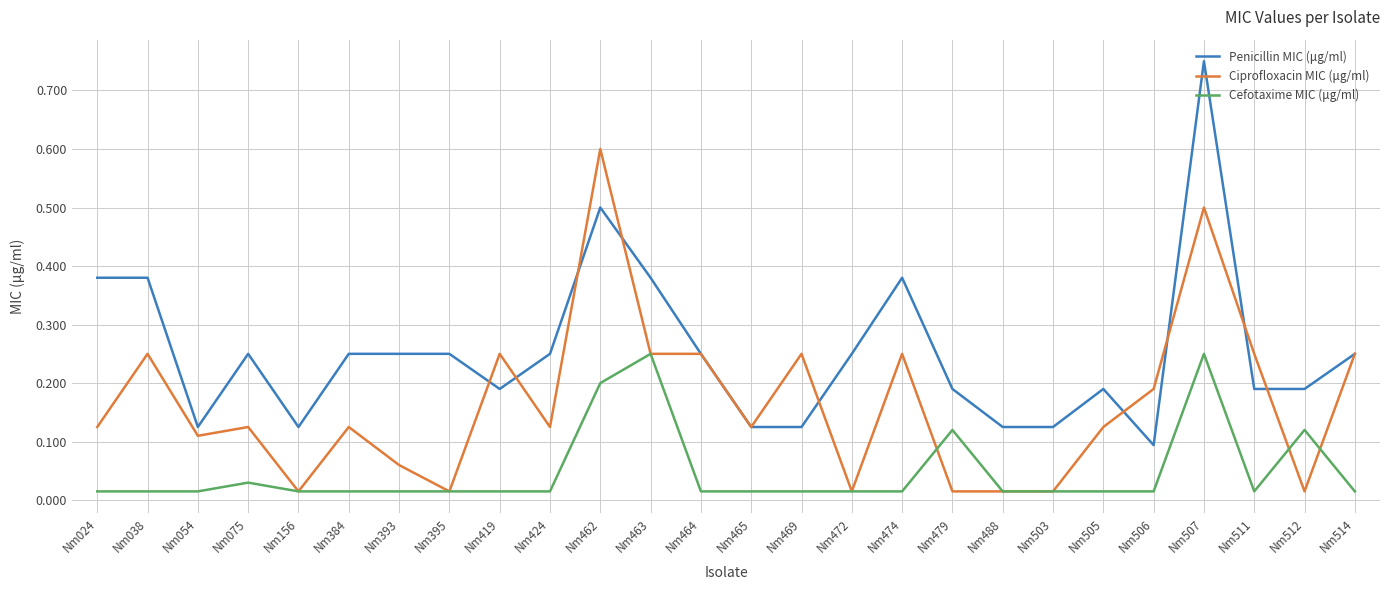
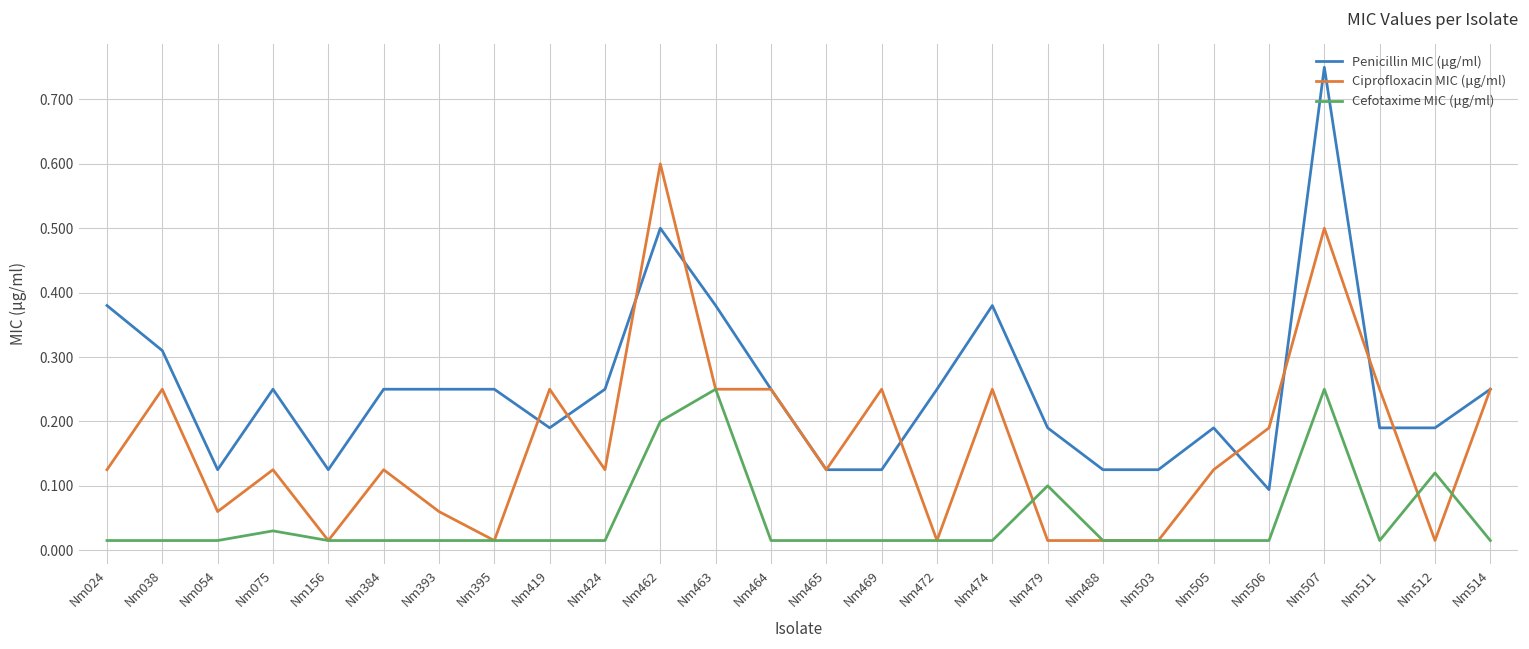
Penicillin MIC (μg/ml), Nm038: 0.38 -> 0.31
Ciprofloxacin MIC (μg/ml), Nm054: 0.11 -> 0.06
Cefotaxime MIC (μg/ml), Nm479: 0.12 -> 0.10
